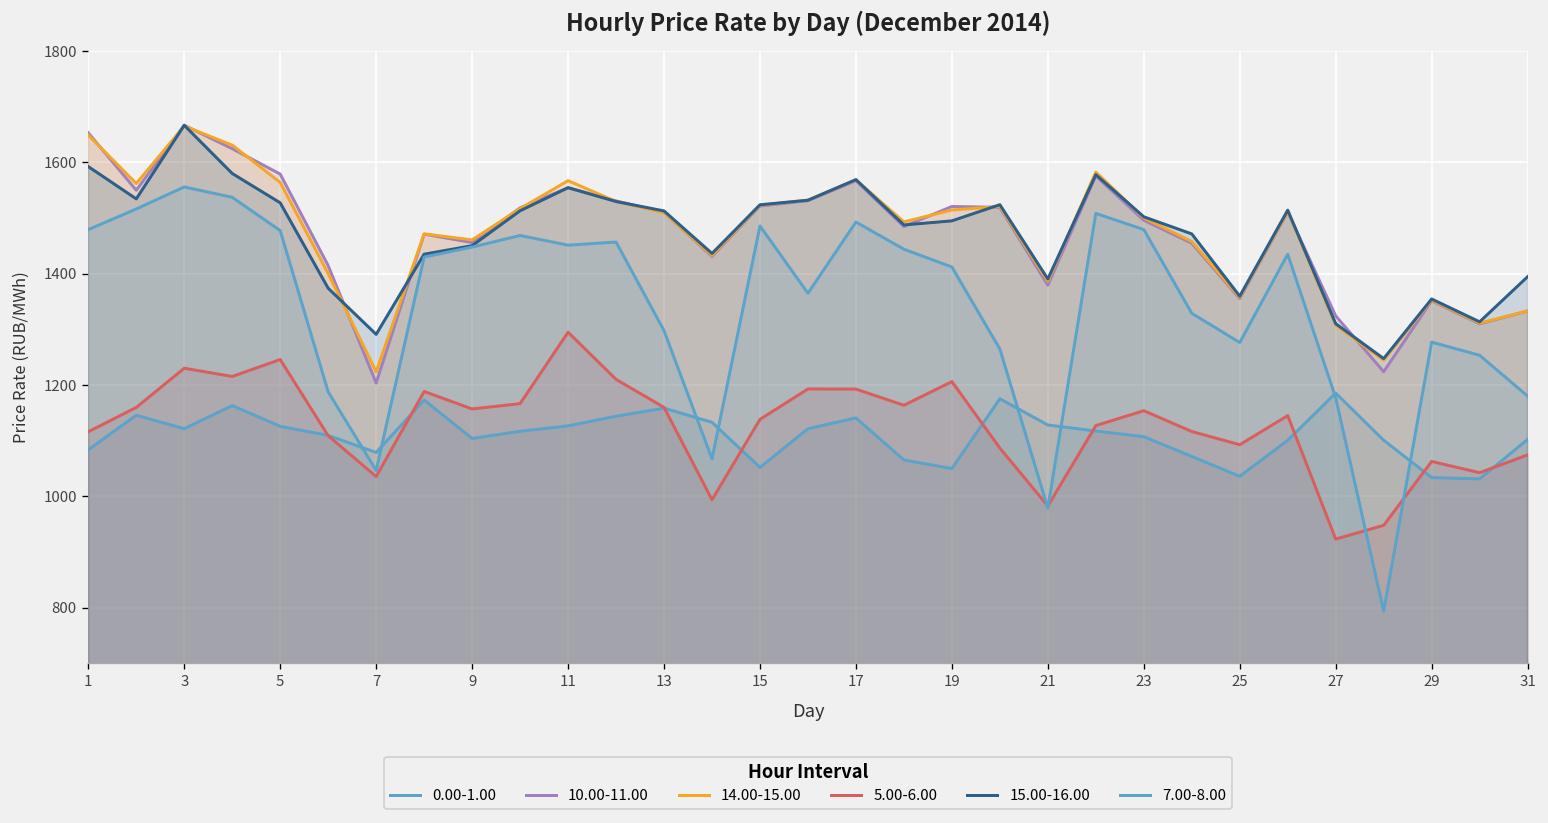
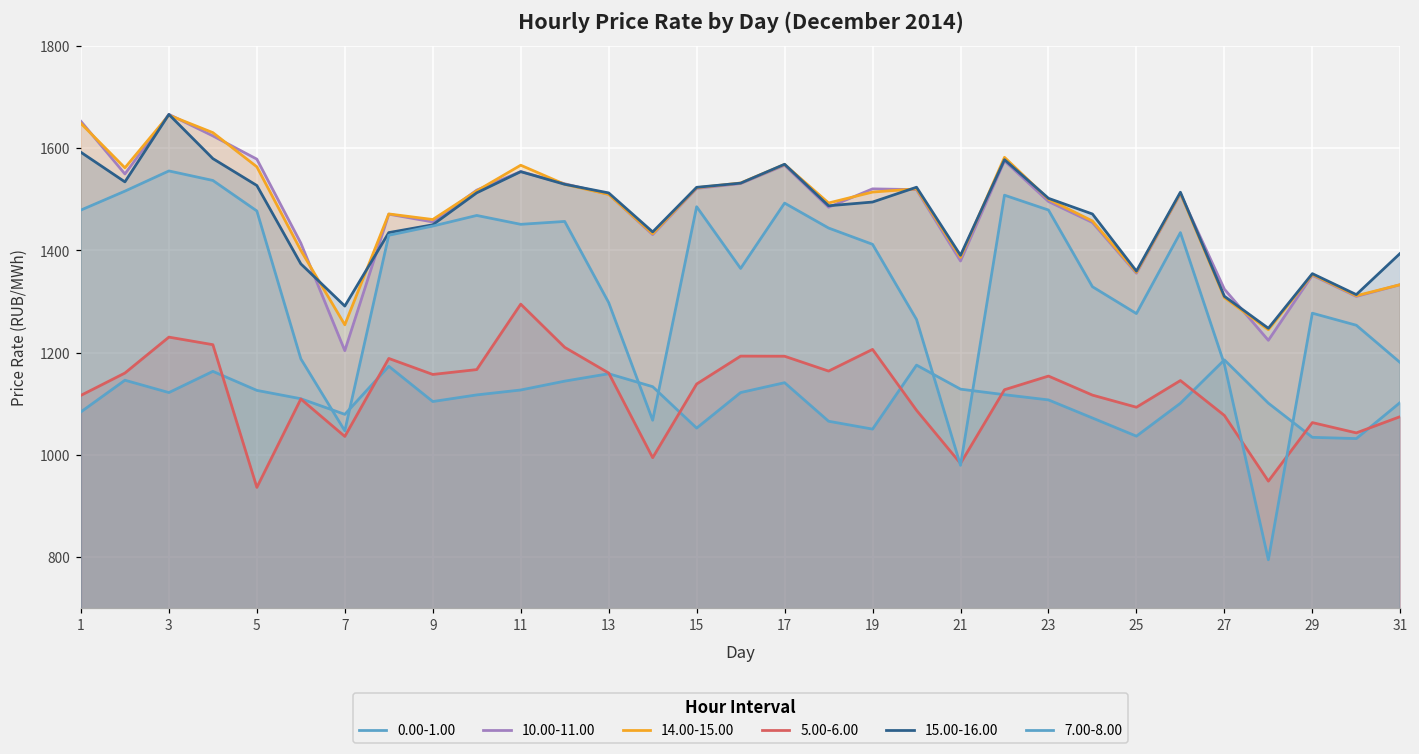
5.00-6.00, 5: 1250 -> 940
14.00-15.00, 7: 1220 -> 1250
5.00-6.00, 27: 920 -> 1080
